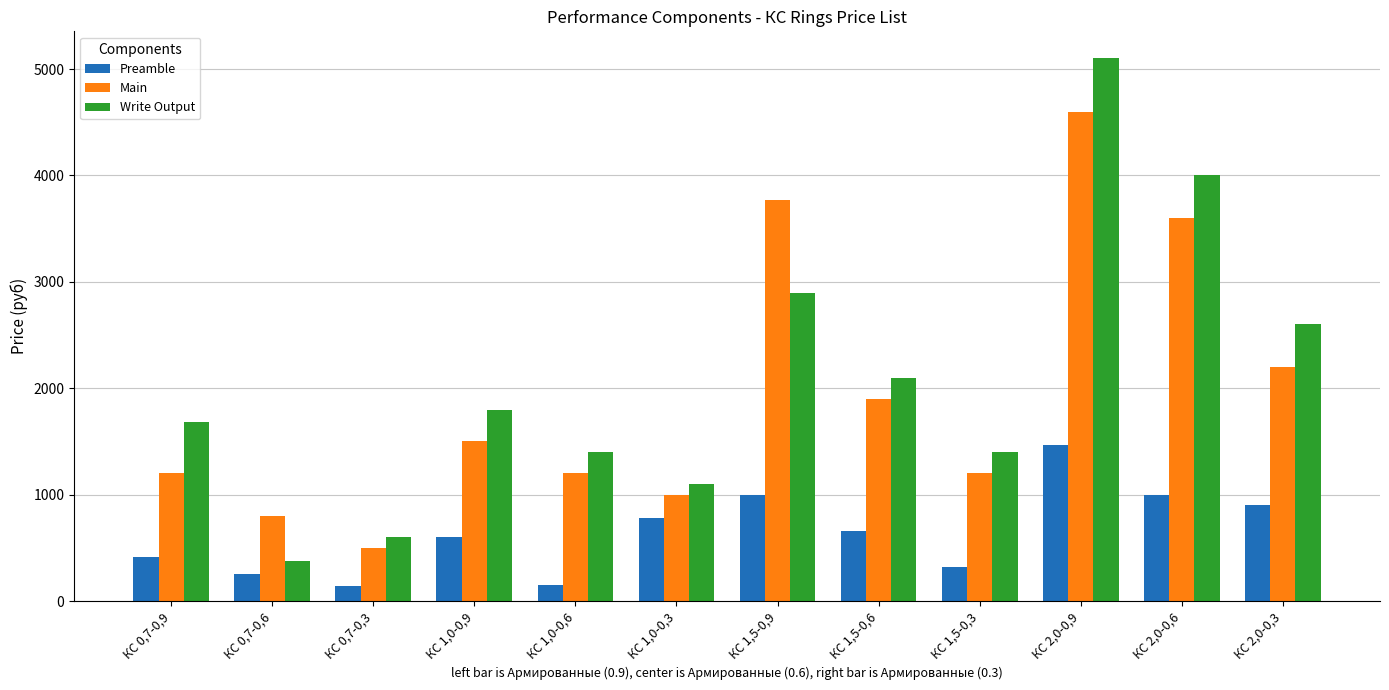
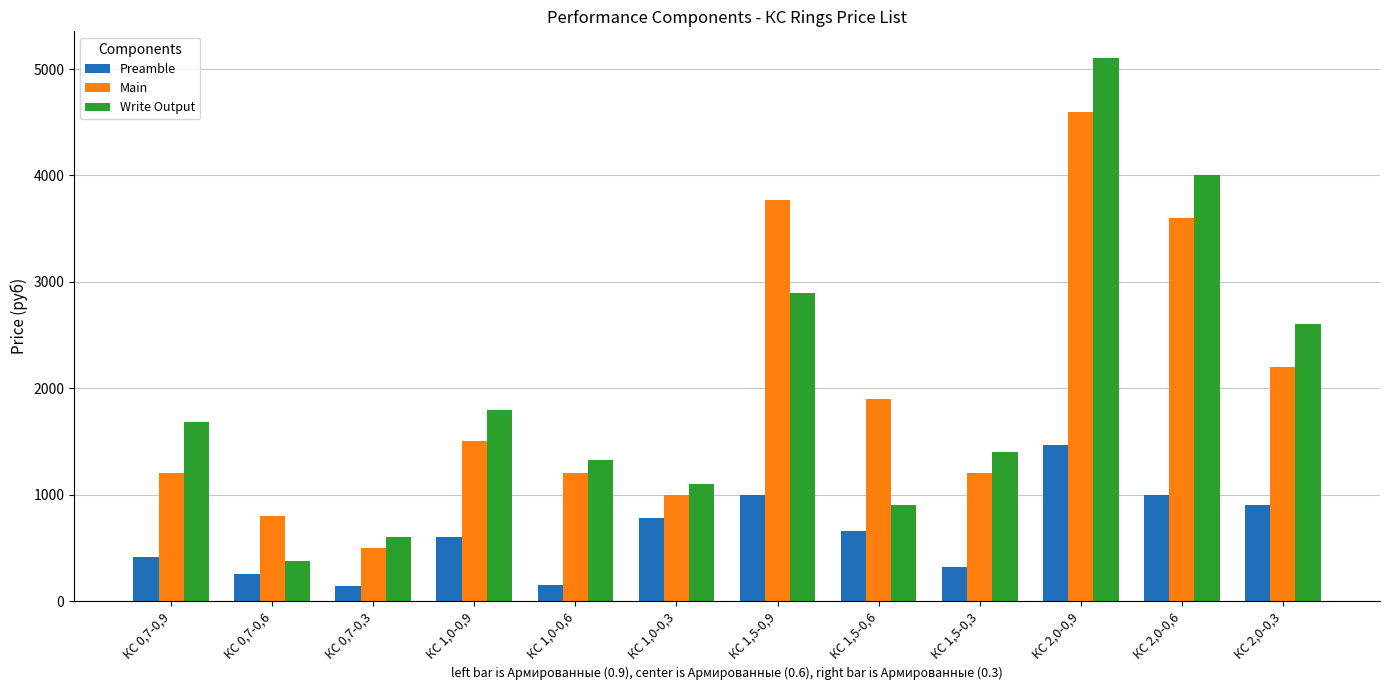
Write Output, КС 1,0-0,6: 1400 -> 1320
Write Output, КС 1,5-0,6: 2100 -> 910
